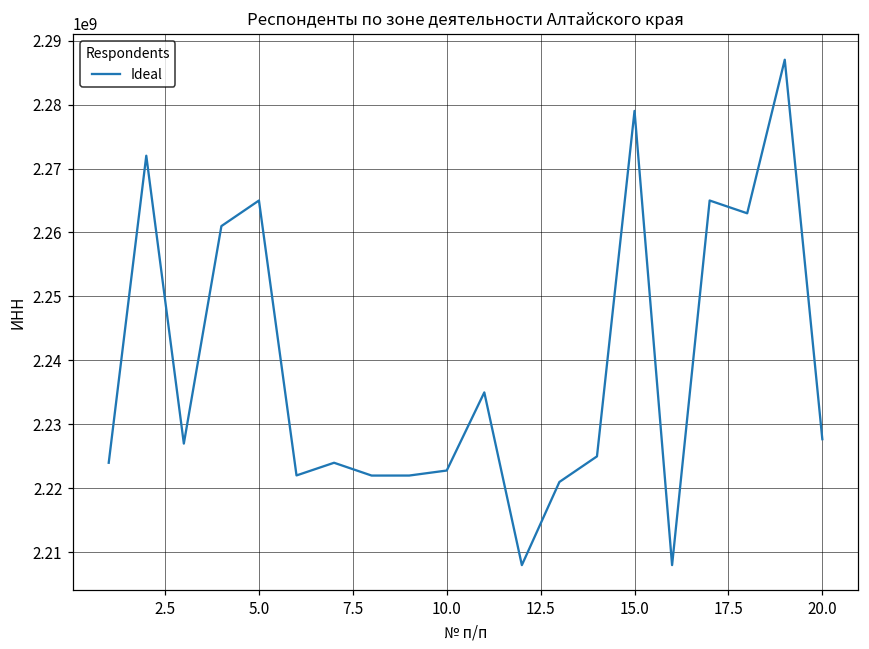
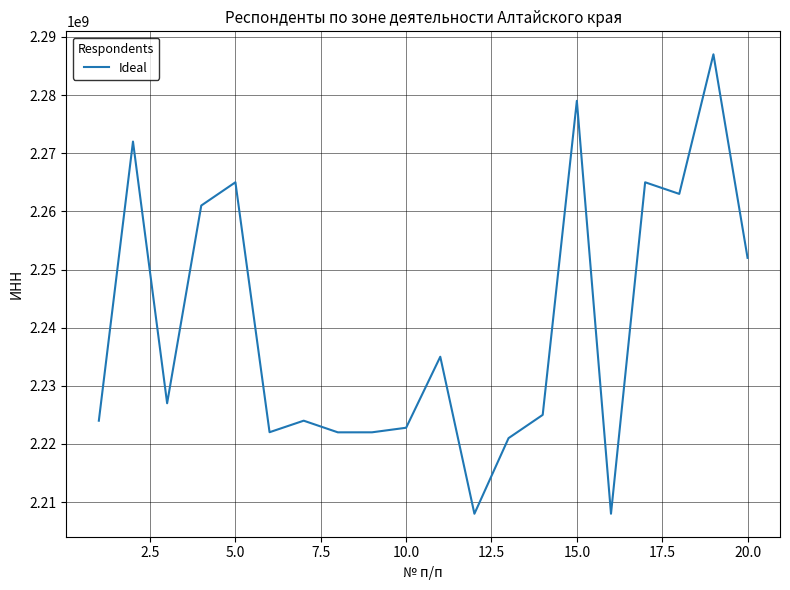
20.0: 2228000000 -> 2252000000
